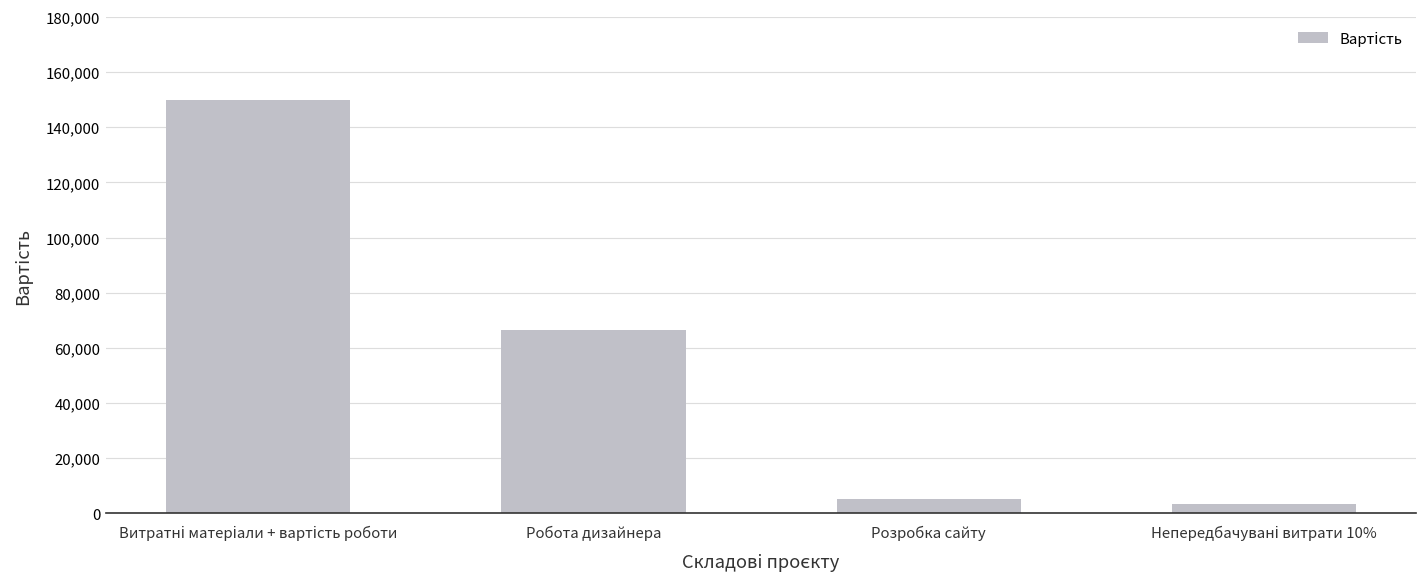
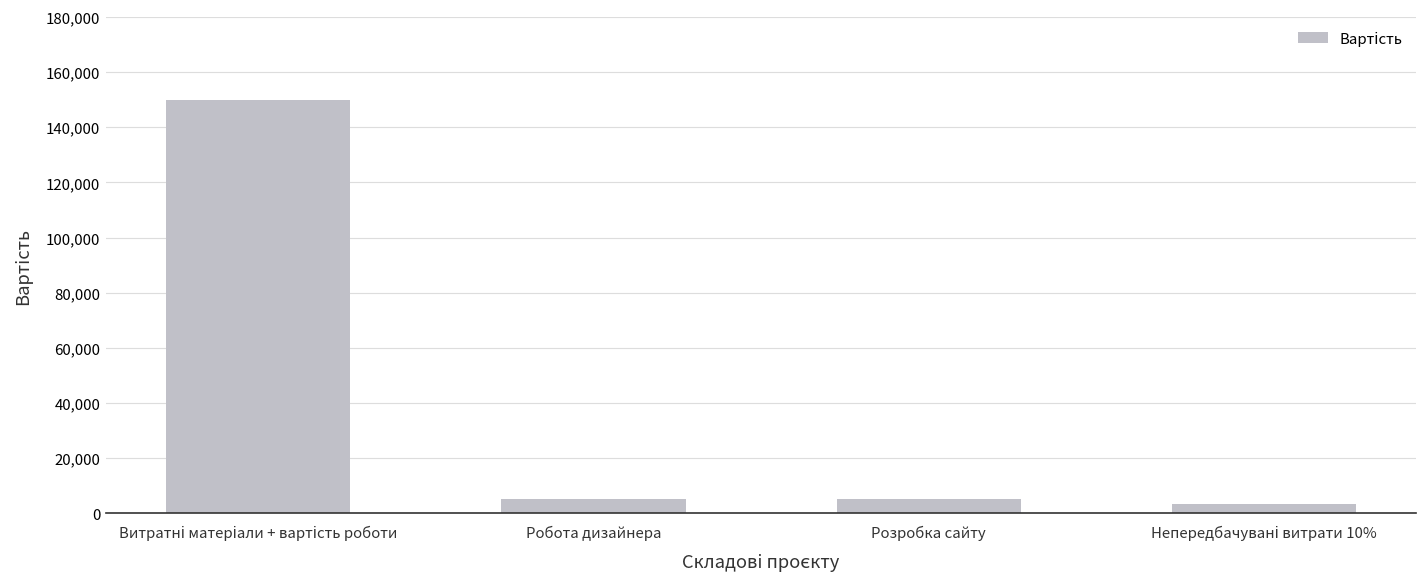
Робота дизайнера: 67,000 -> 5,000
